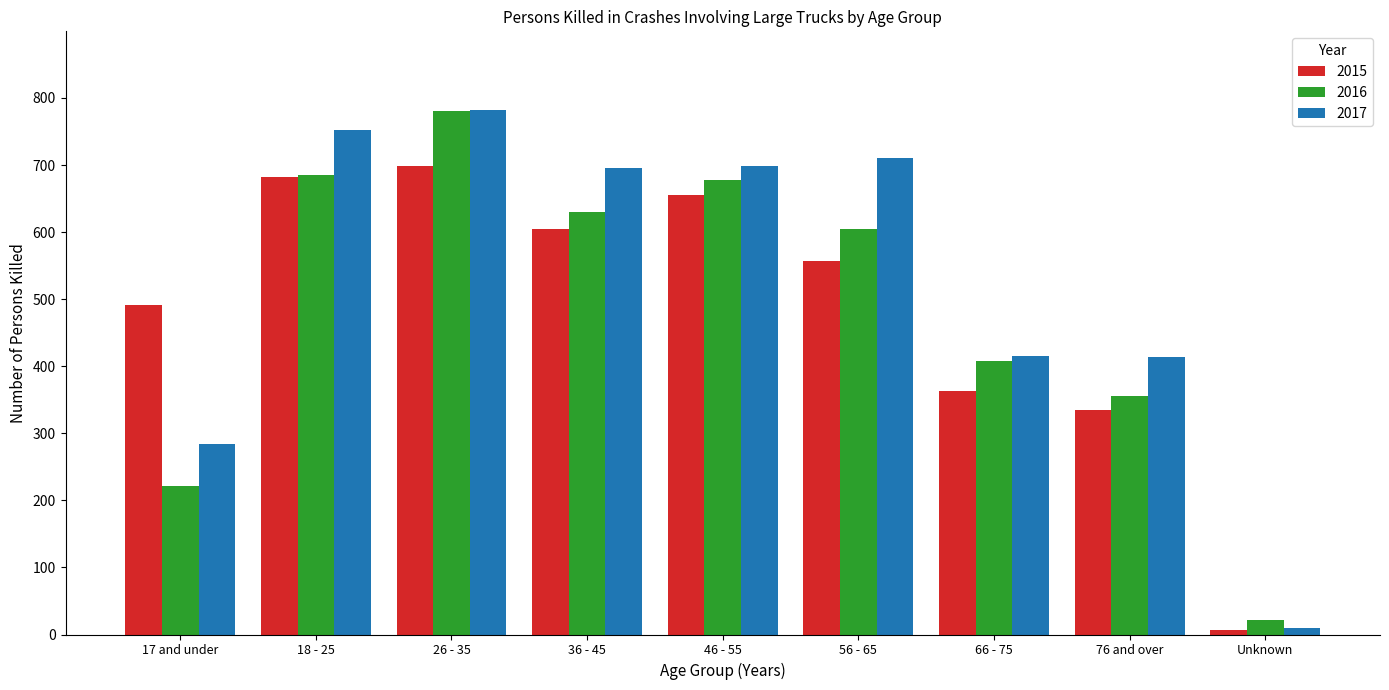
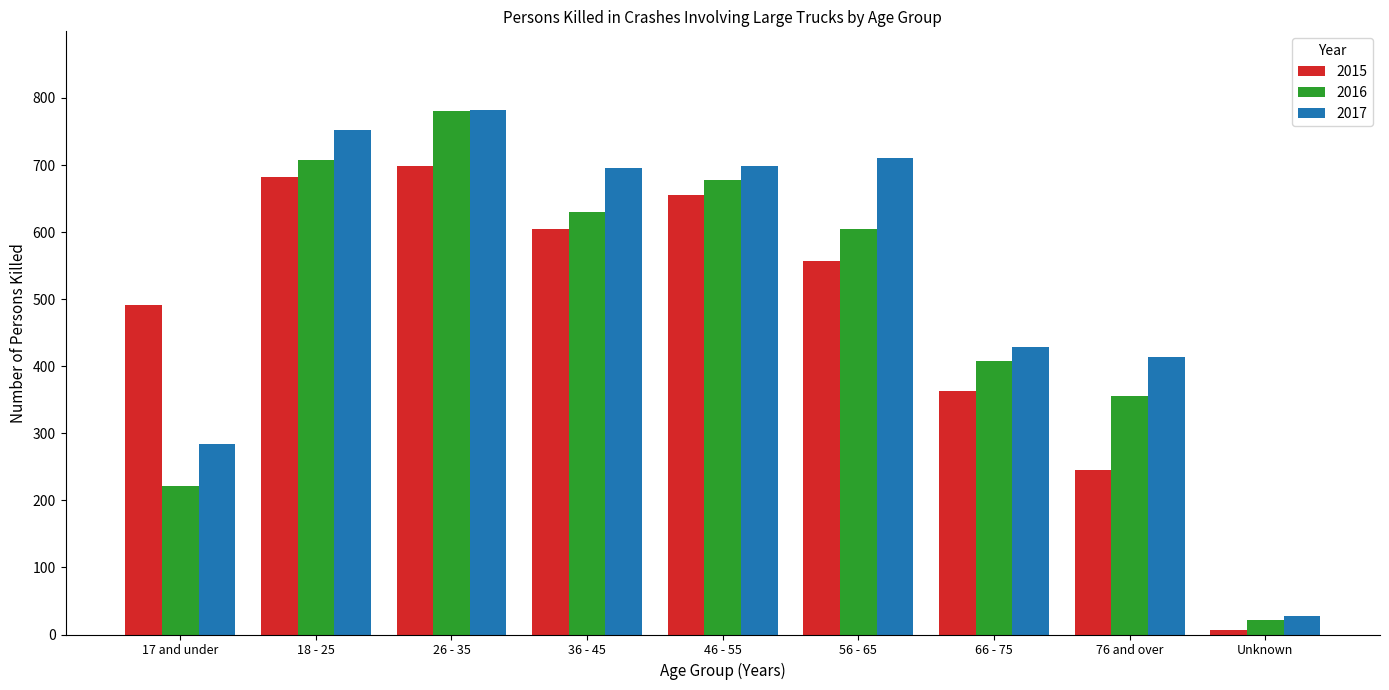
2016, 18 - 25: 690 -> 710
2017, 66 - 75: 420 -> 430
2015, 76 and over: 330 -> 250
2017, Unknown: 10 -> 30
